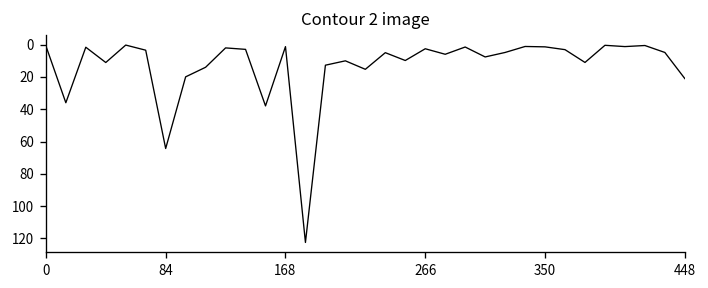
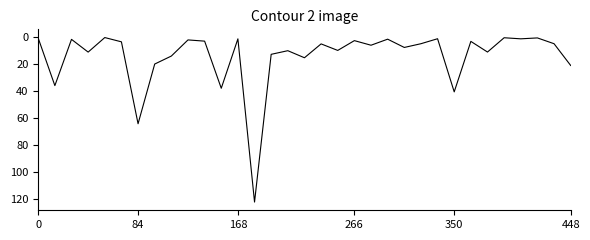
350: 1 -> 41
